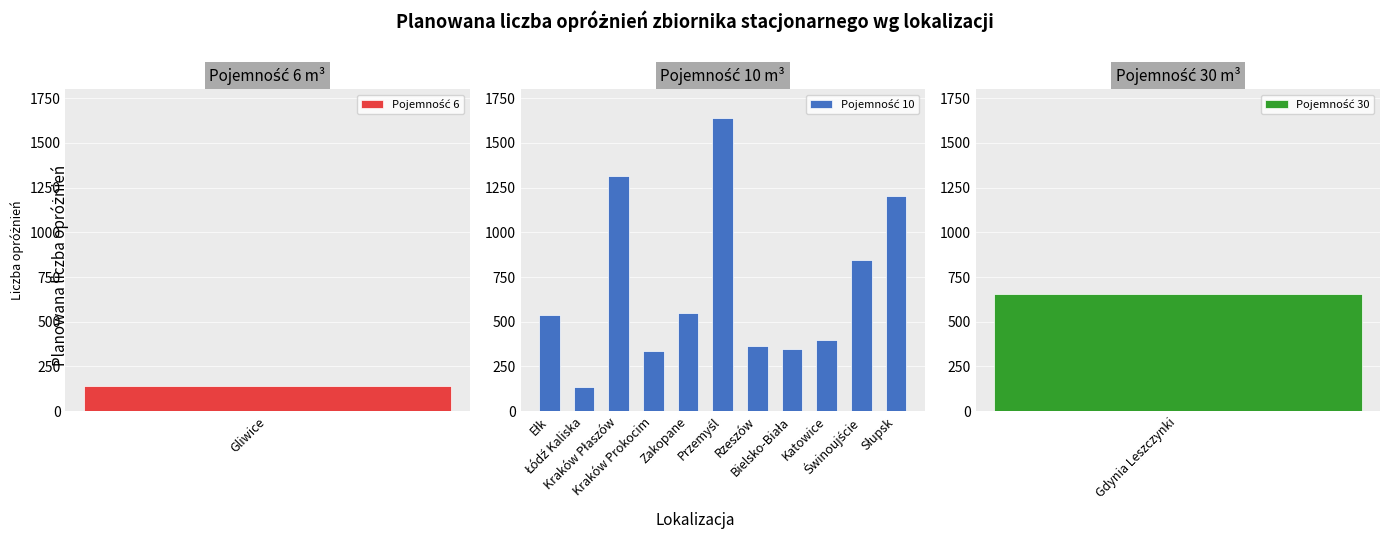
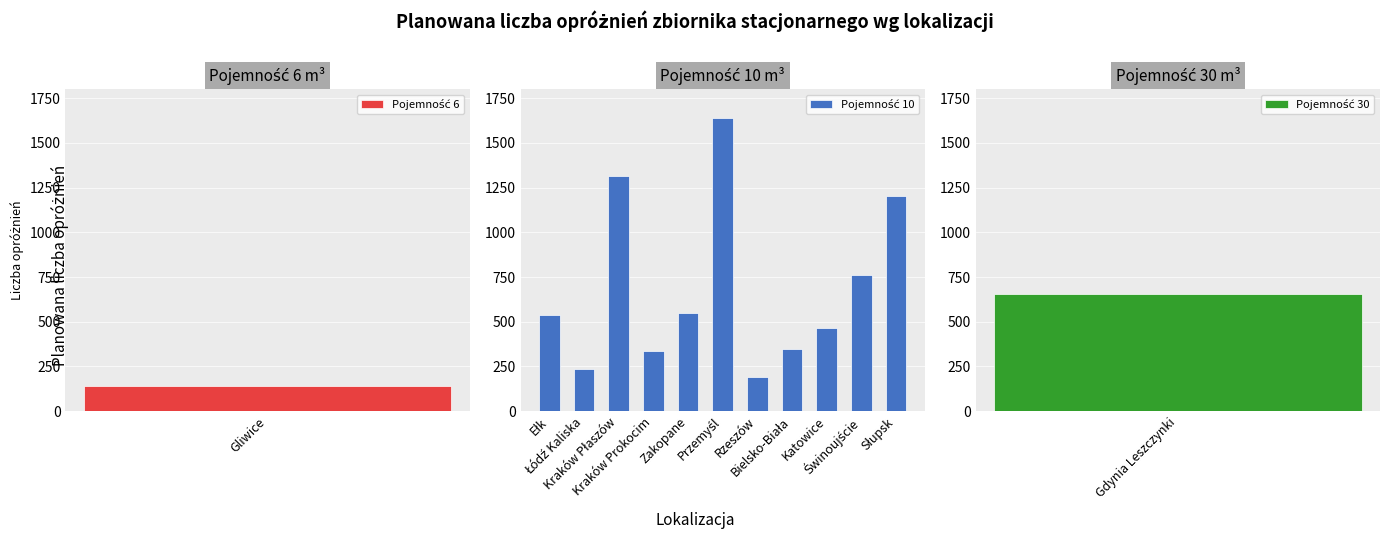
Pojemność 10 m³, Łódź Kaliska: 130 -> 230
Pojemność 10 m³, Rzeszów: 360 -> 190
Pojemność 10 m³, Katowice: 400 -> 460
Pojemność 10 m³, Świnoujście: 850 -> 760
